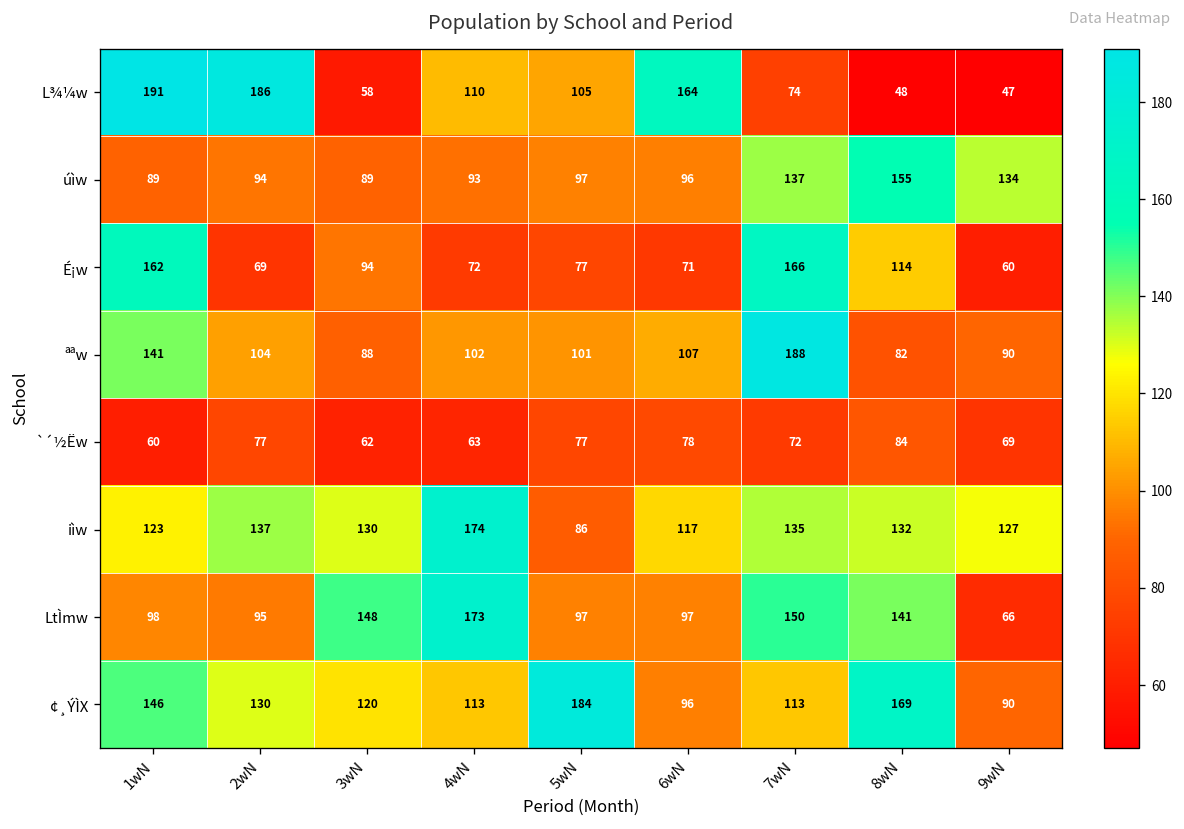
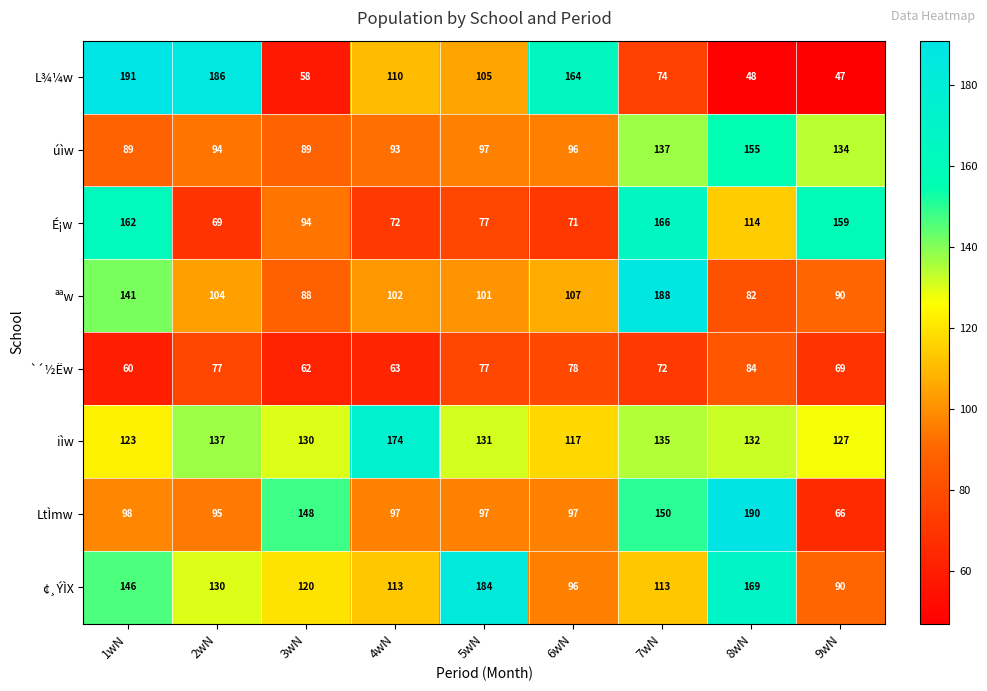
É¡w, 9wN: 60 -> 159
iìw, 5wN: 86 -> 131
LtÌmw, 4wN: 173 -> 97
LtÌmw, 8wN: 141 -> 190
